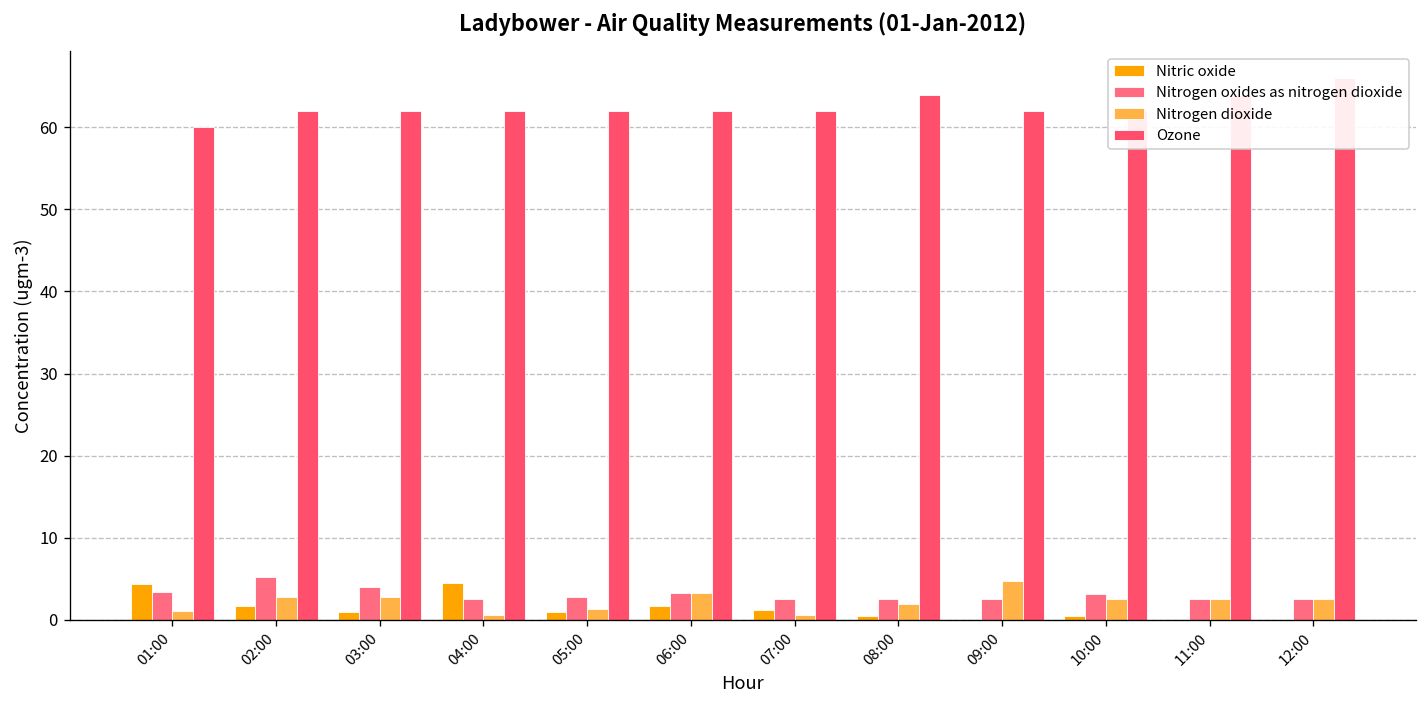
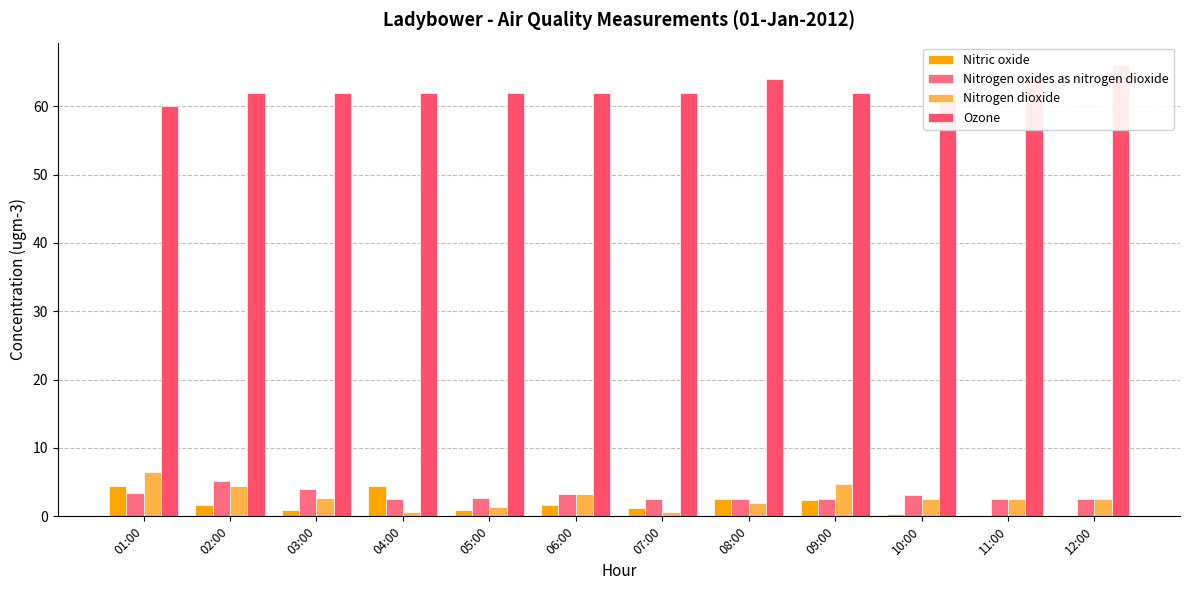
Nitrogen dioxide, 01:00: 1 -> 7
Nitrogen dioxide, 02:00: 3 -> 4
Nitric oxide, 08:00: 0 -> 3
Nitric oxide, 09:00: 0 -> 2
